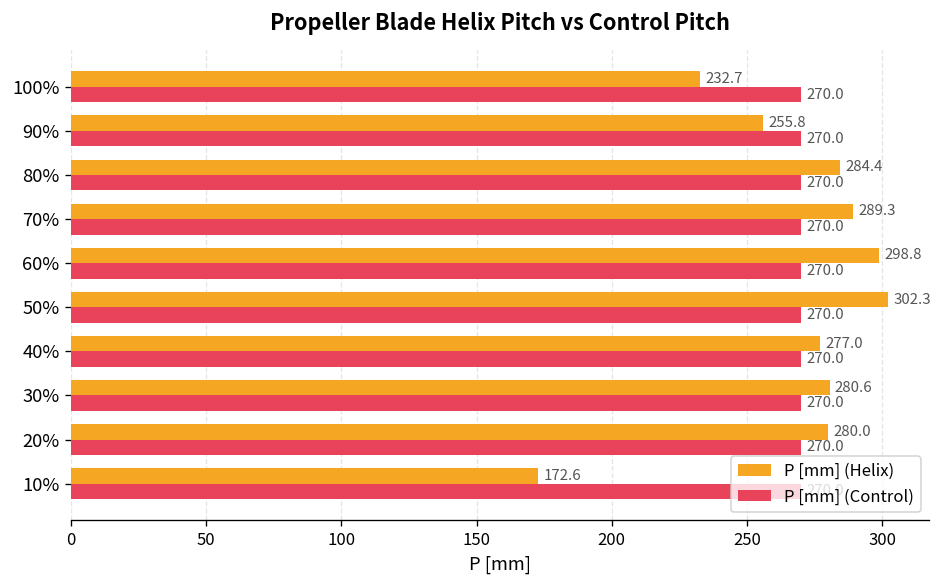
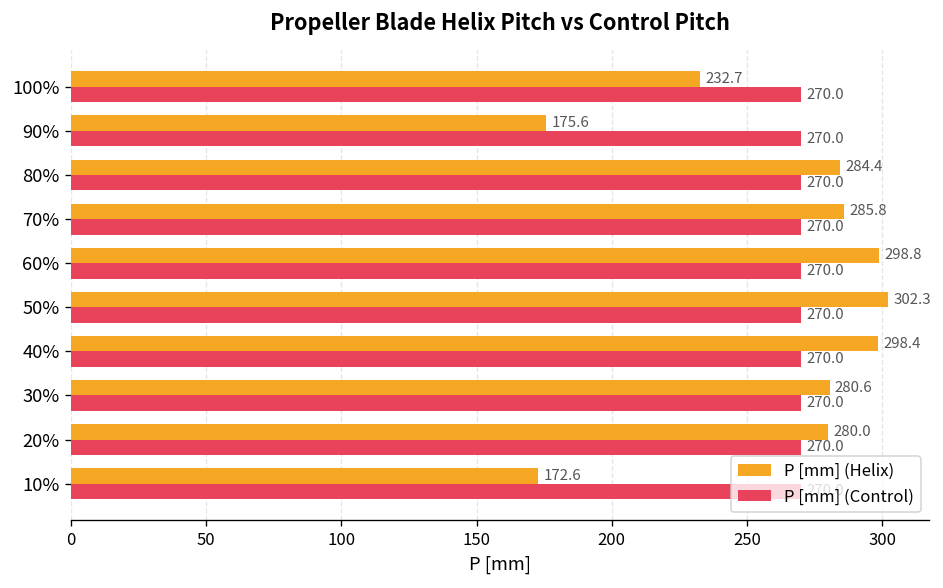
P [mm] (Helix), 90%: 255.8 -> 175.6
P [mm] (Helix), 70%: 289.3 -> 285.8
P [mm] (Helix), 40%: 277.0 -> 298.4
